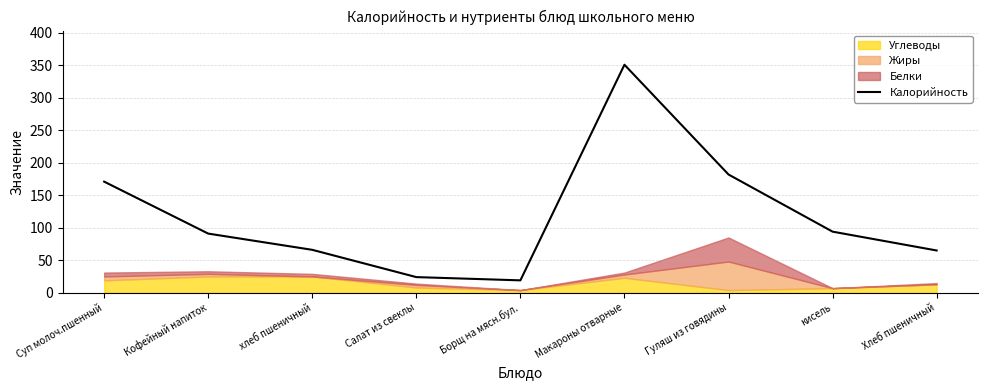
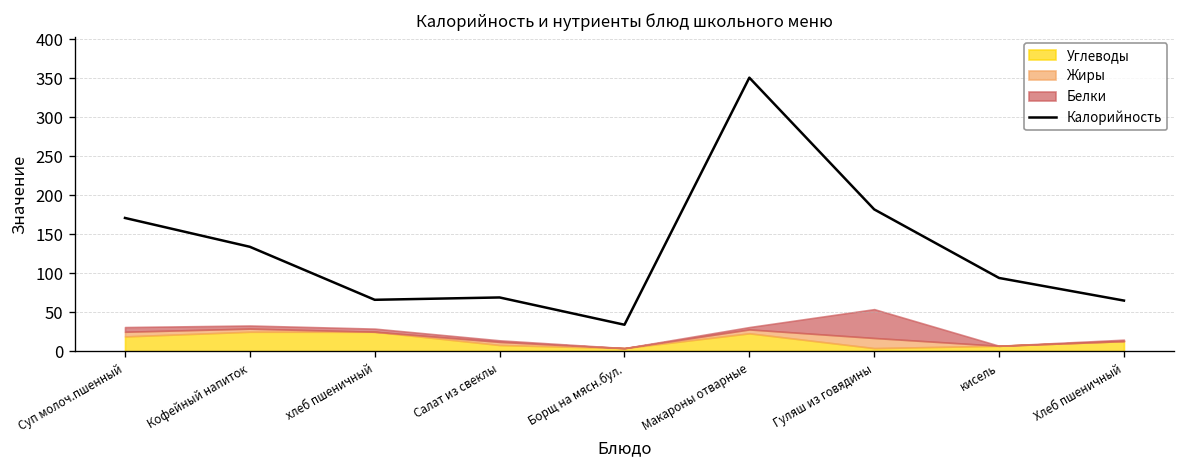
Калорийность, Кофейный напиток: 90 -> 130
Калорийность, Салат из свеклы: 20 -> 70
Калорийность, Борщ на мясн.бул.: 20 -> 30
Жиры, Гуляш из говядины: 40 -> 10
